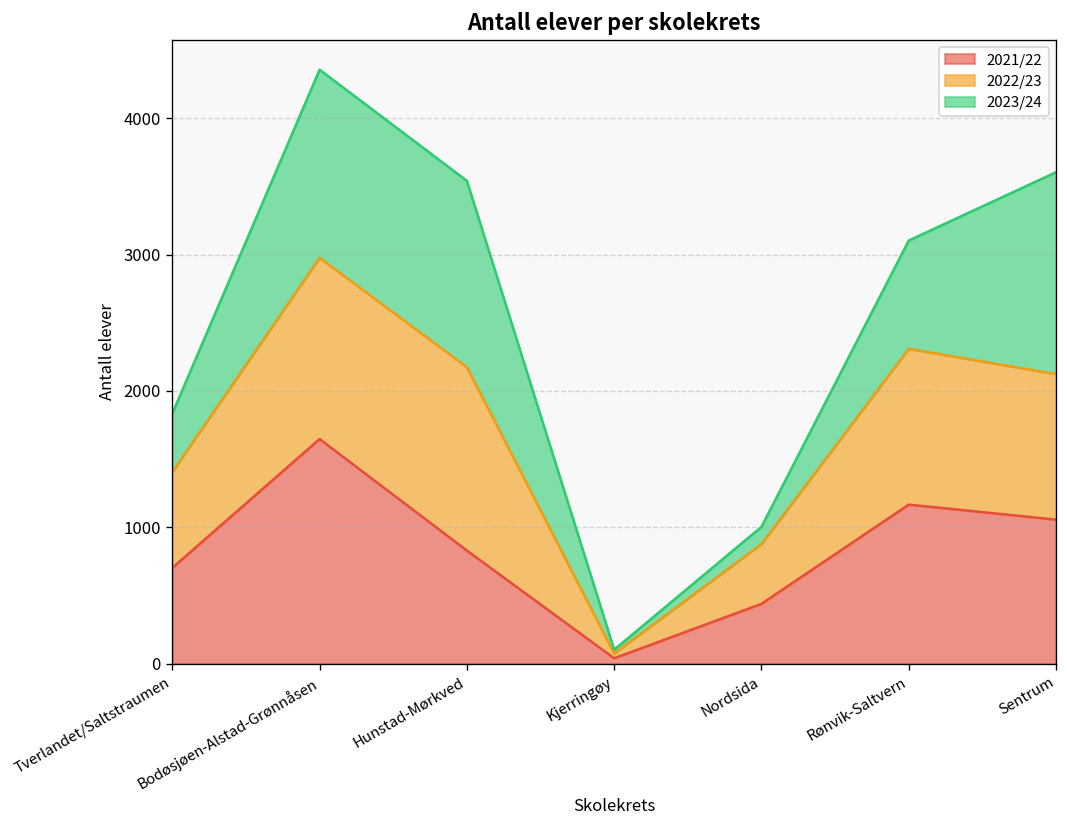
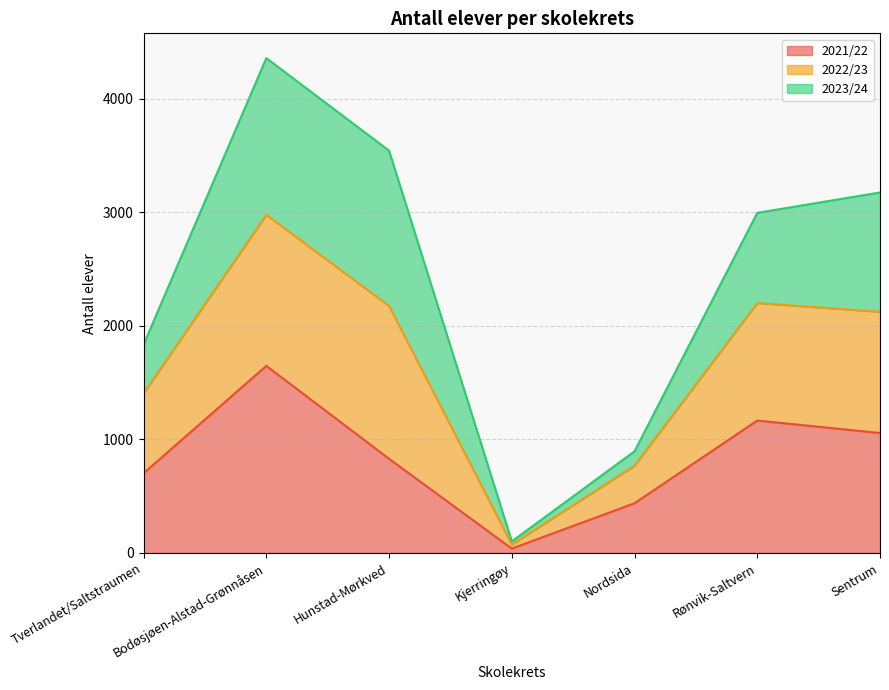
2022/23, Nordsida: 440 -> 330
2022/23, Rønvik-Saltvern: 1140 -> 1030
2023/24, Sentrum: 1480 -> 1050
